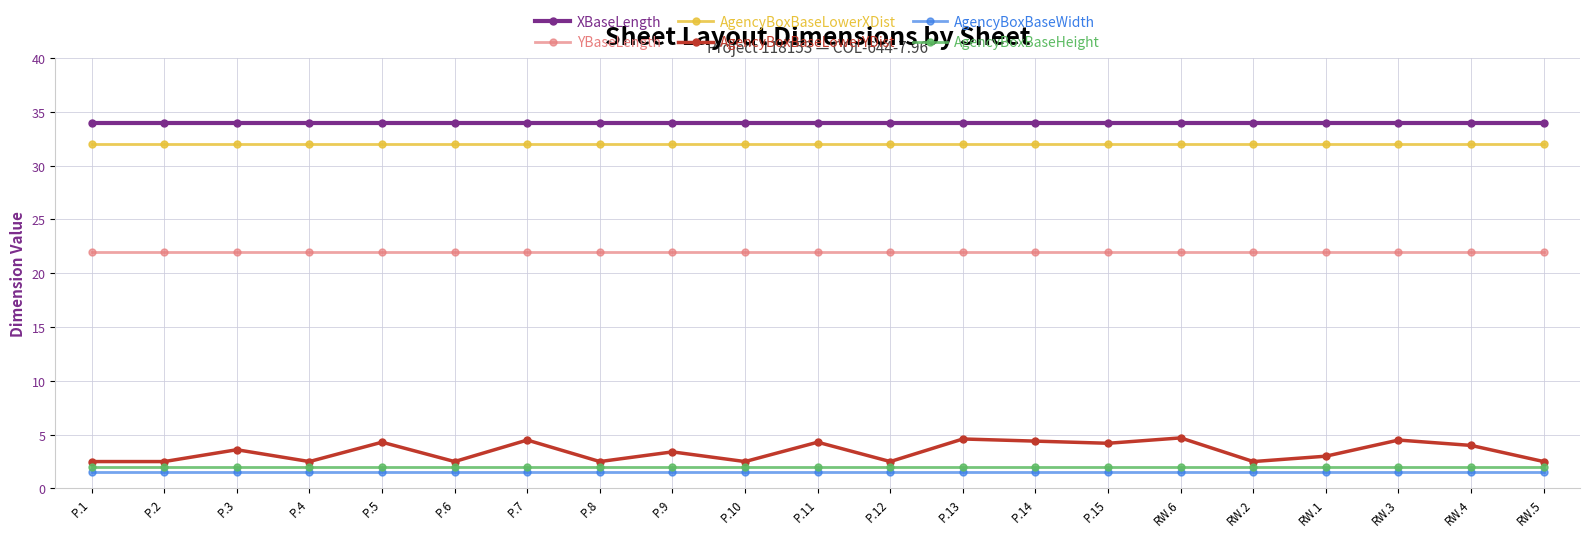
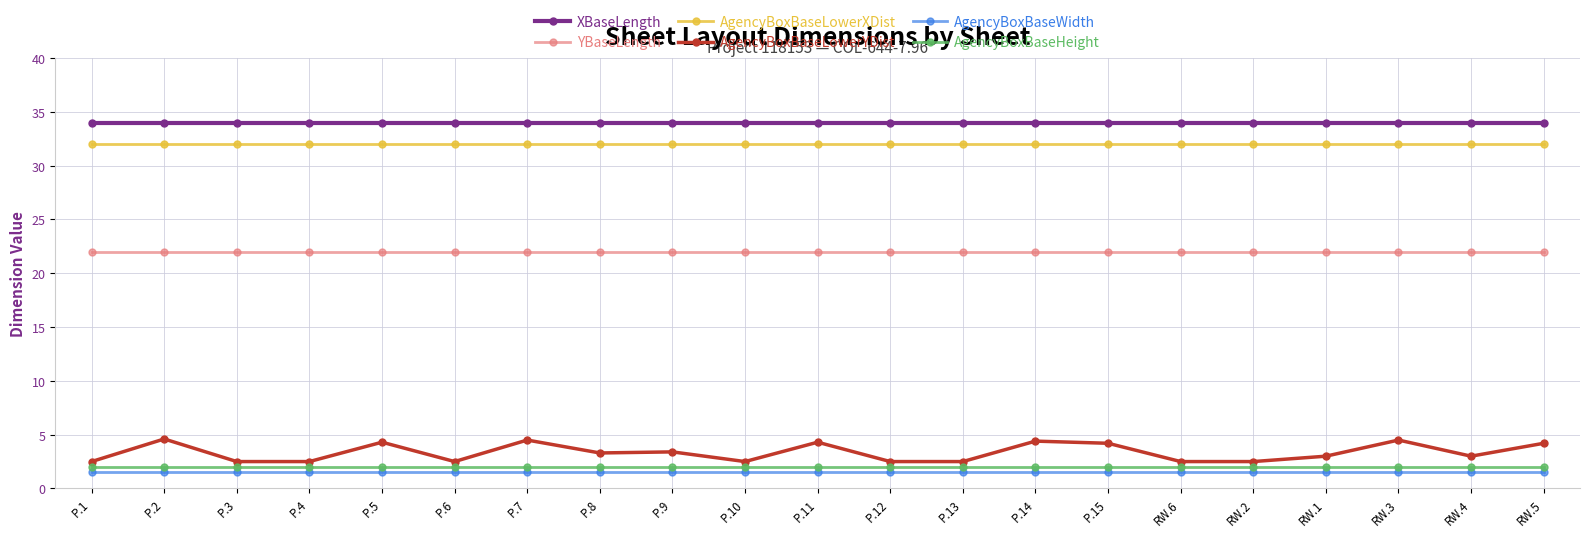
AgencyBoxBaseLowerYDist, P.2: 2.5 -> 4.6
AgencyBoxBaseLowerYDist, P.3: 3.6 -> 2.5
AgencyBoxBaseLowerYDist, P.8: 2.5 -> 3.3
AgencyBoxBaseLowerYDist, P.13: 4.6 -> 2.5
AgencyBoxBaseLowerYDist, RW.6: 4.7 -> 2.5
AgencyBoxBaseLowerYDist, RW.4: 4 -> 3
AgencyBoxBaseLowerYDist, RW.5: 2.5 -> 4.2
